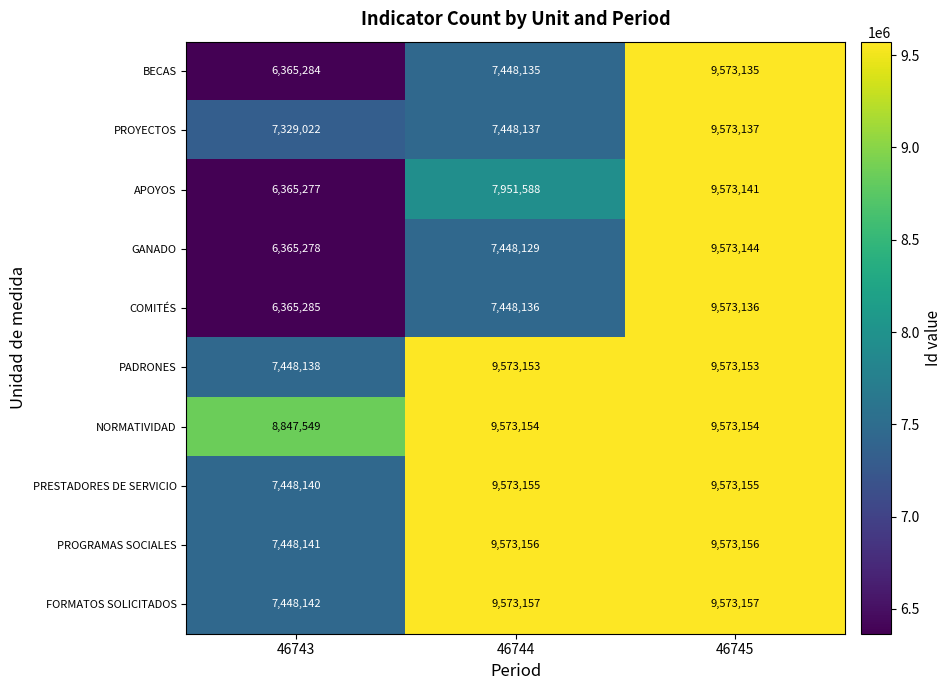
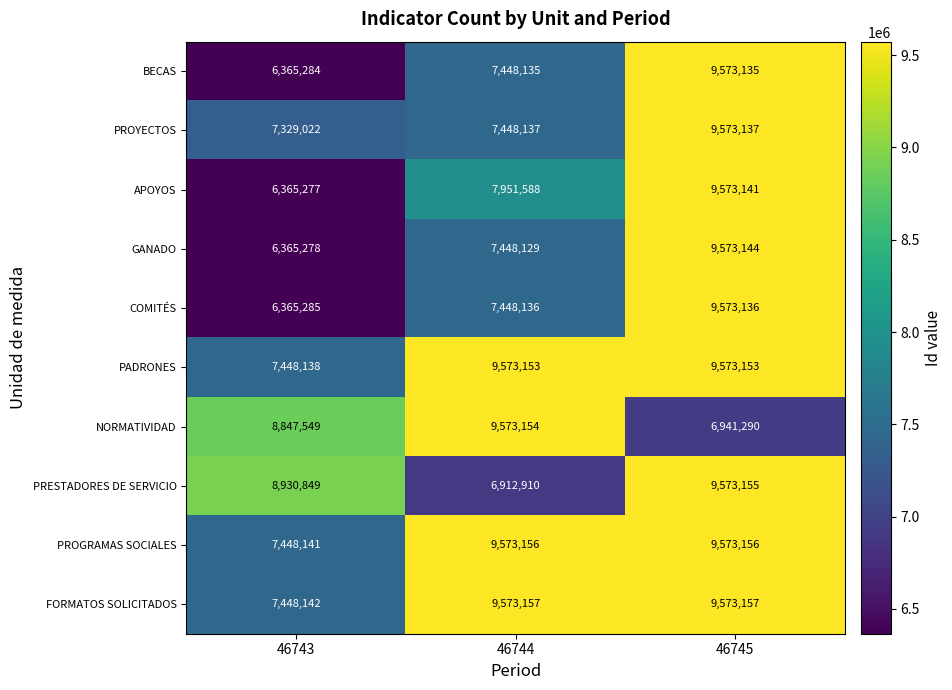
NORMATIVIDAD, 46745: 9,573,154 -> 6,941,290
PRESTADORES DE SERVICIO, 46743: 7,448,140 -> 8,930,849
PRESTADORES DE SERVICIO, 46744: 9,573,155 -> 6,912,910
